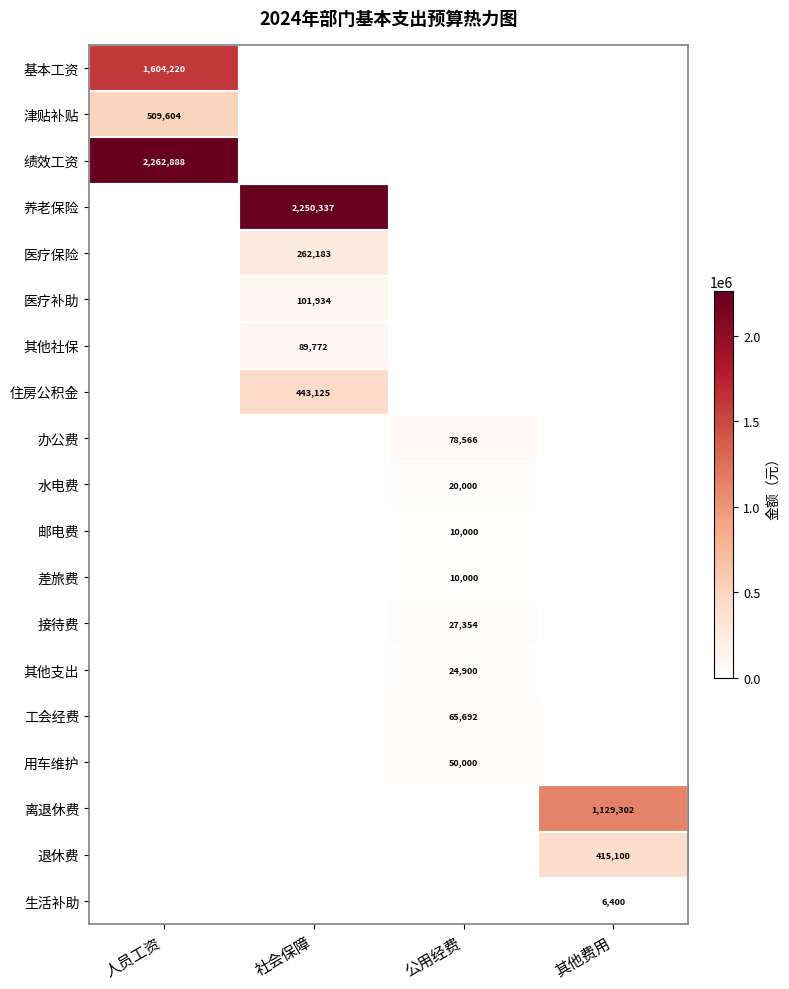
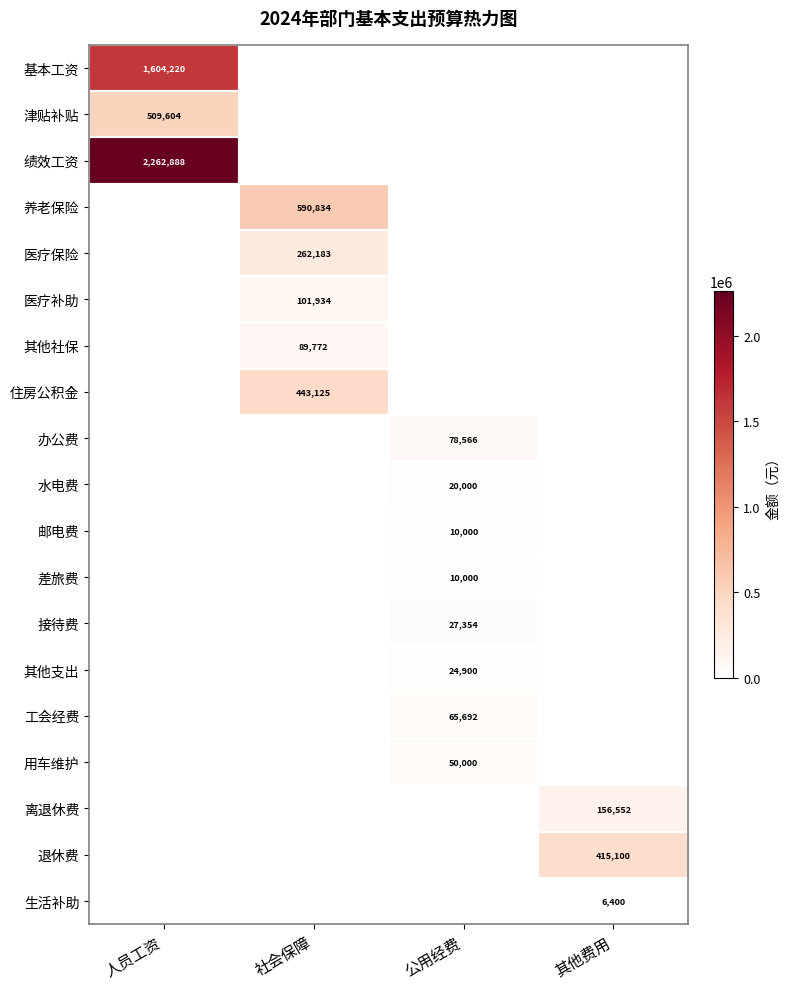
养老保险, 社会保障: 2,250,337 -> 590,834
离退休费, 其他费用: 1,129,302 -> 156,552
